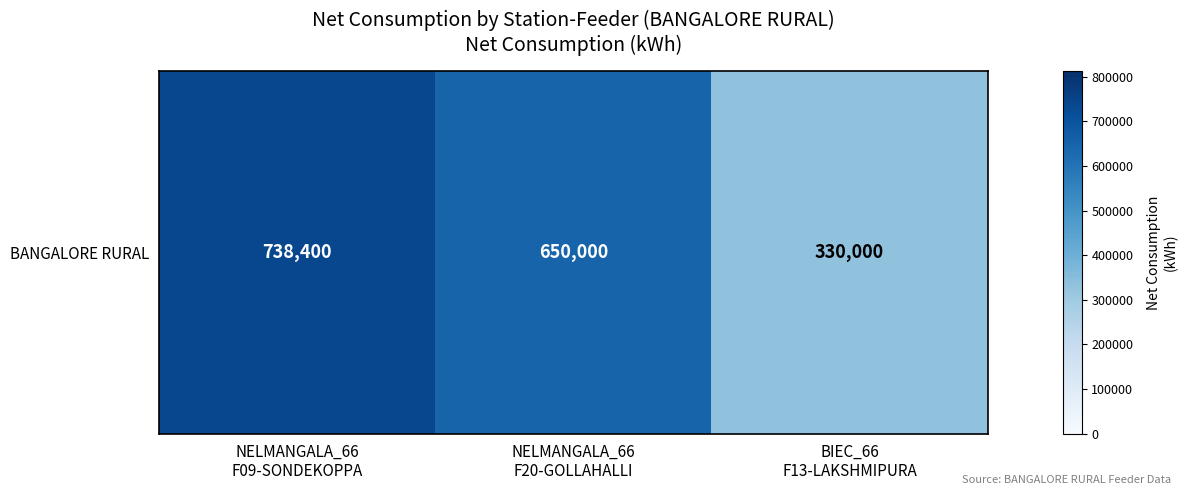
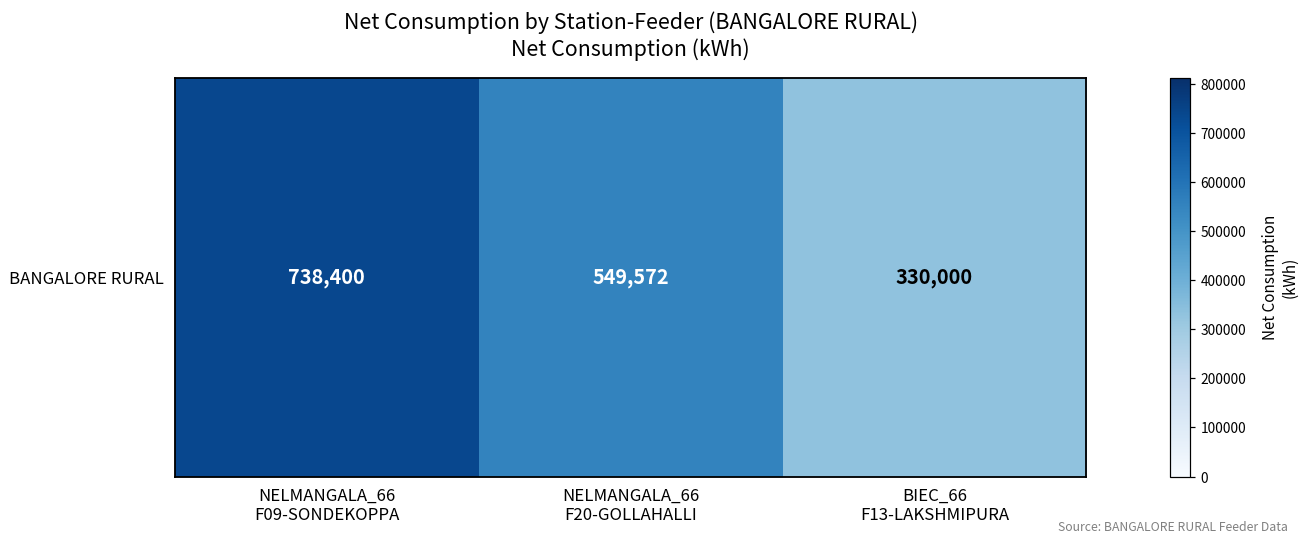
BANGALORE RURAL, NELMANGALA_66 F20-GOLLAHALLI: 650,000 -> 549,572
